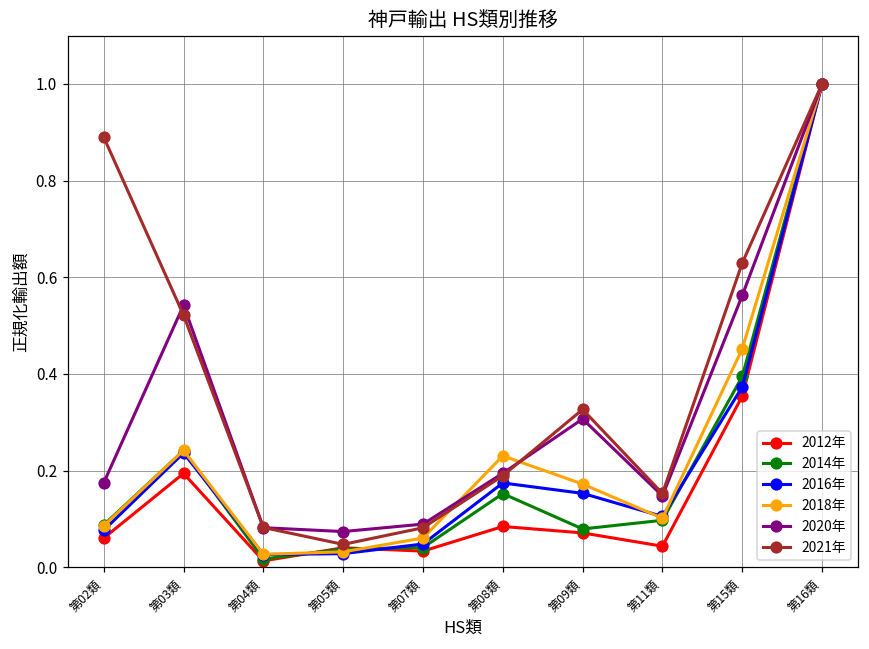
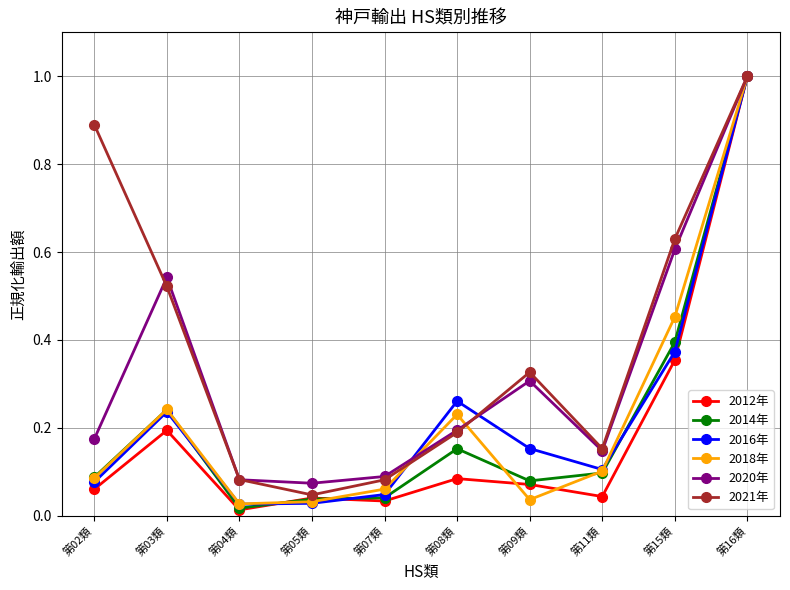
2016年, 第08類: 0.17 -> 0.26
2018年, 第09類: 0.17 -> 0.04
2020年, 第15類: 0.56 -> 0.61
